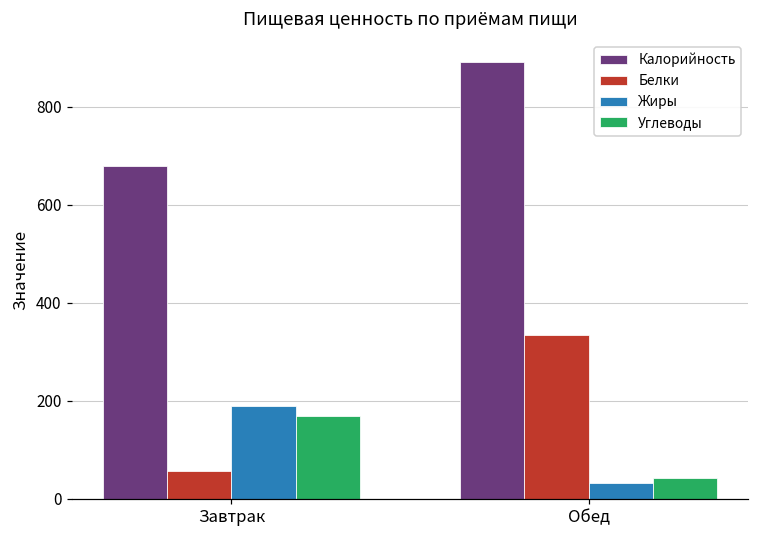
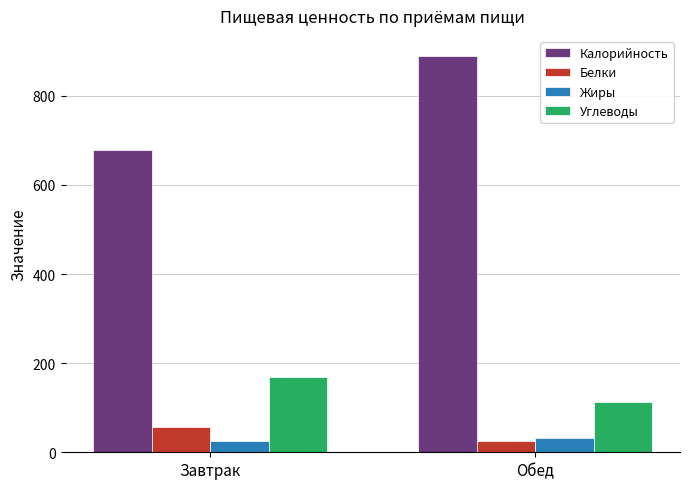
Жиры, Завтрак: 190 -> 30
Белки, Обед: 330 -> 30
Углеводы, Обед: 40 -> 110
